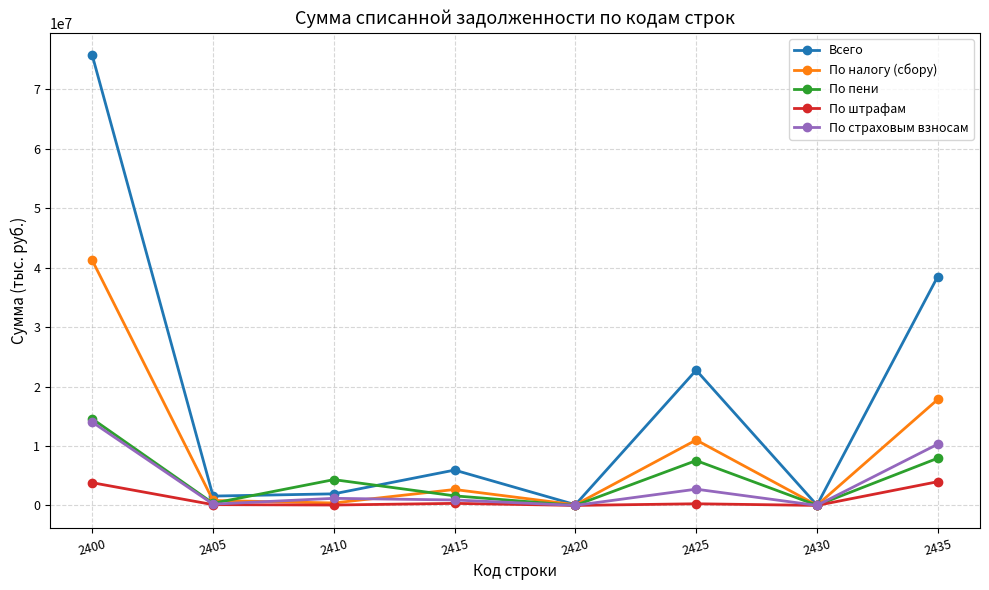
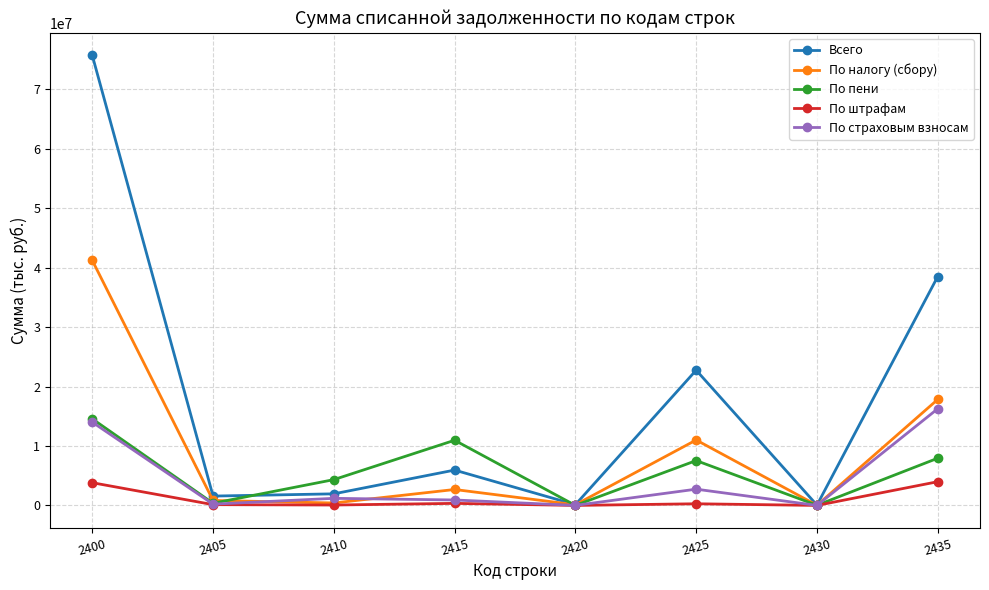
По пени, 2415: 2000000 -> 11000000
По страховым взносам, 2435: 10000000 -> 16000000
